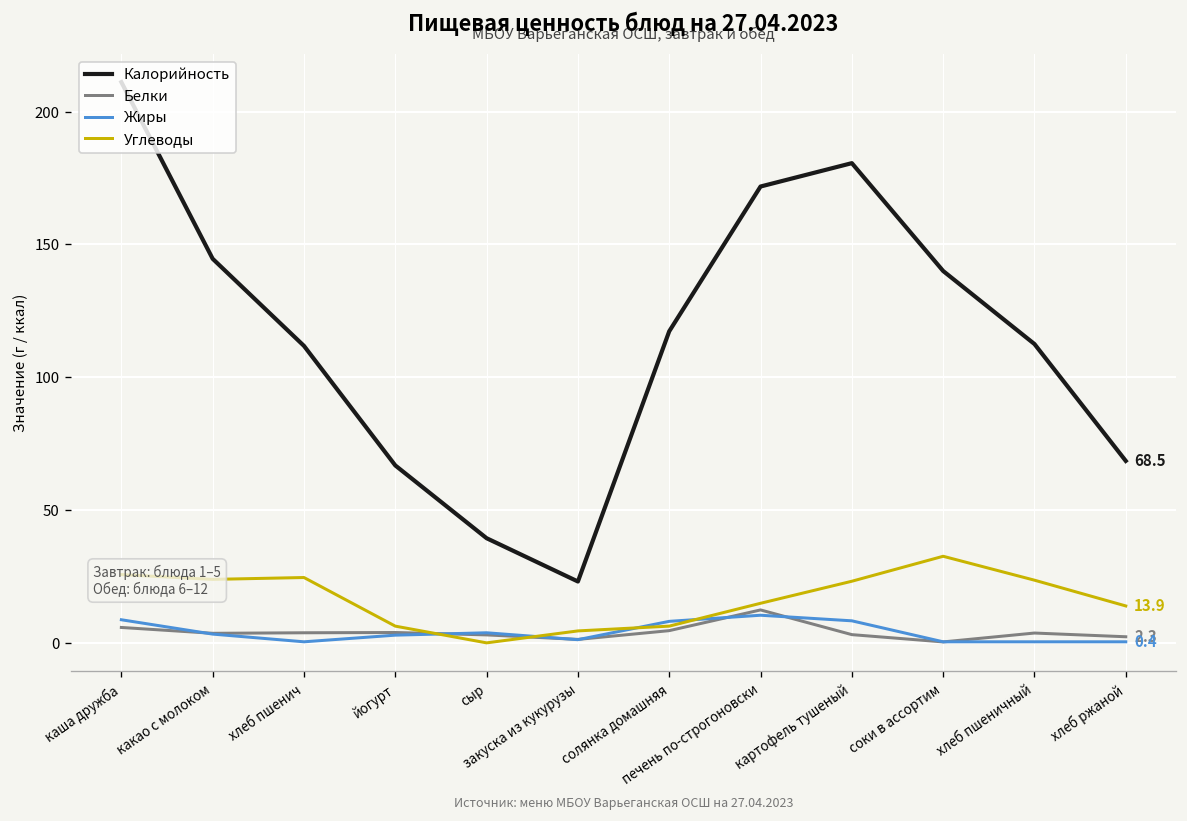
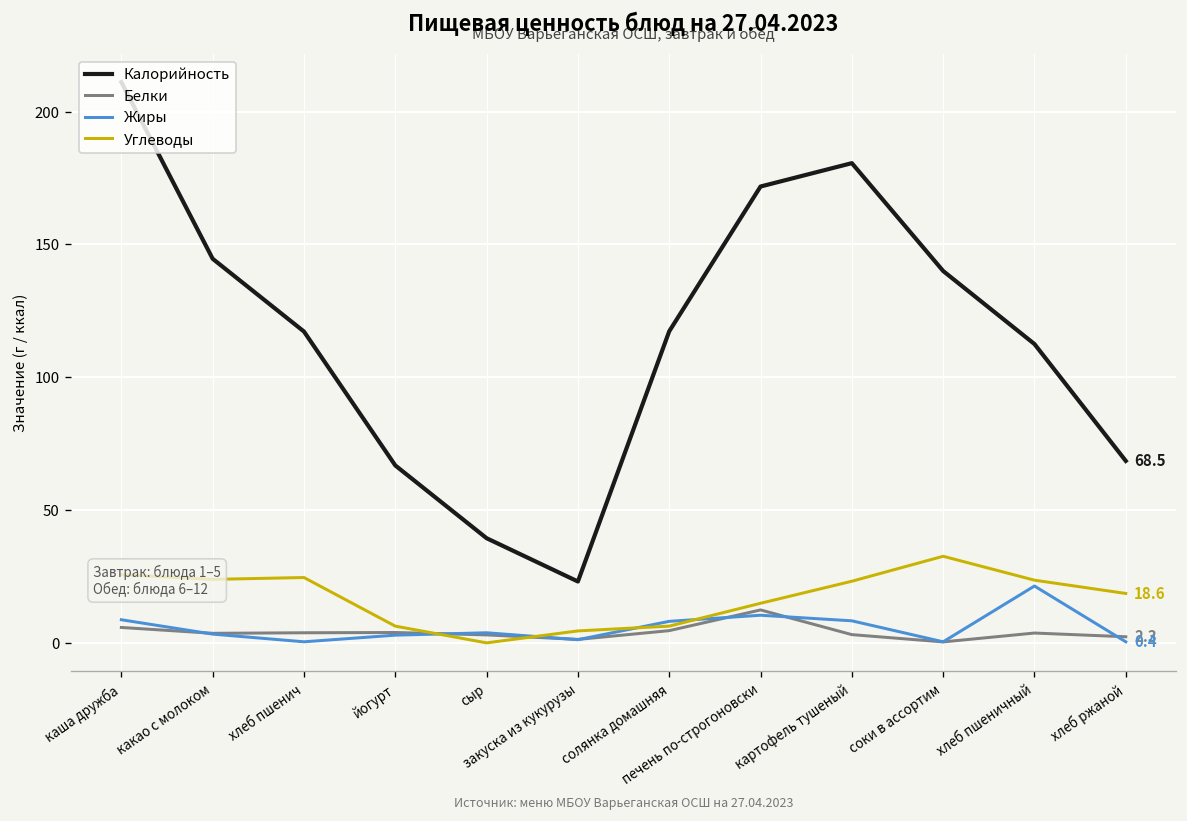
Калорийность, хлеб пшенич: 112 -> 117
Жиры, хлеб пшеничный: 0 -> 21
Углеводы, хлеб ржаной: 13.9 -> 18.6
